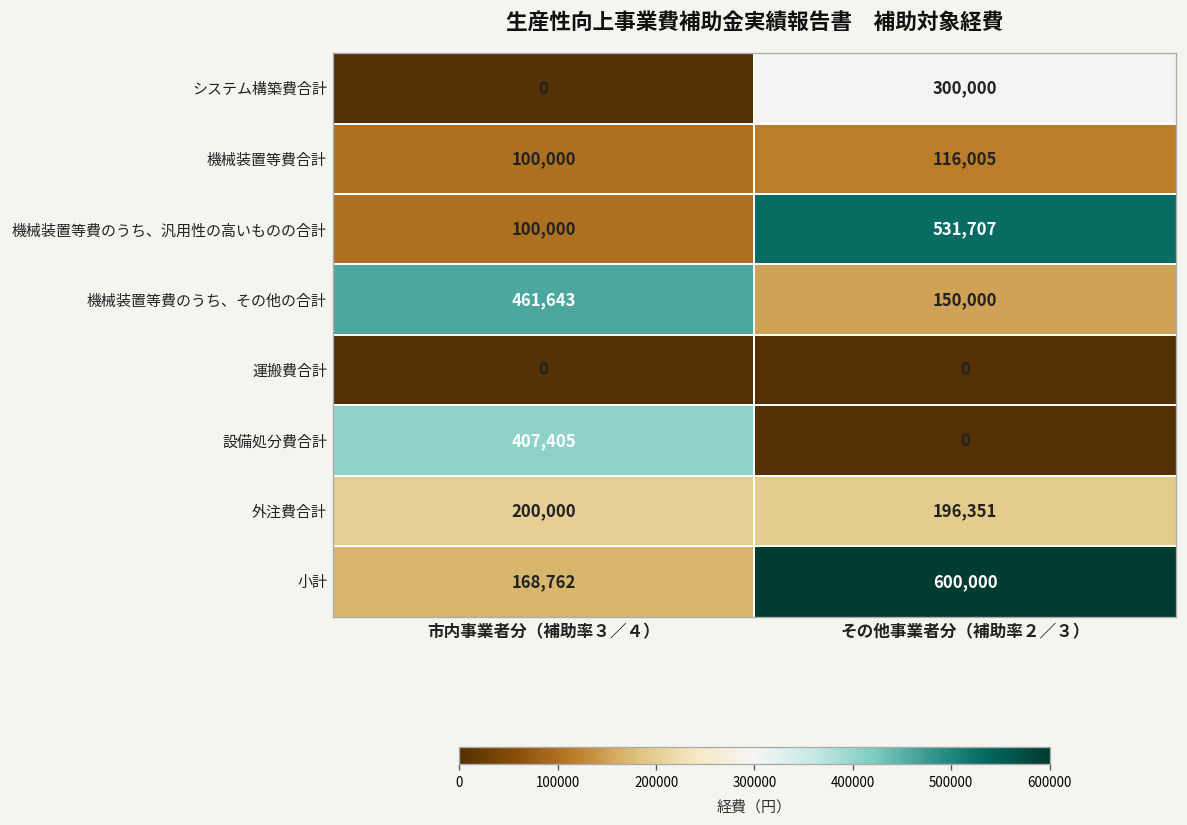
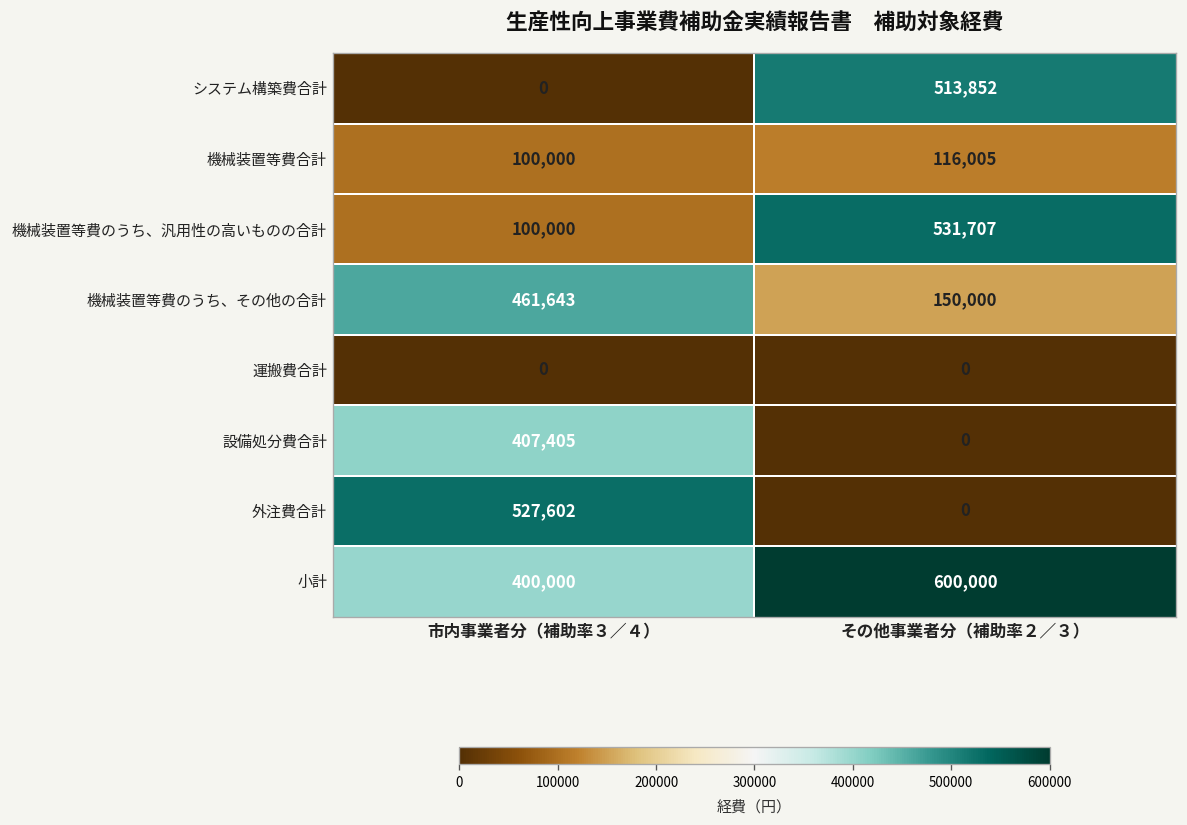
システム構築費合計, その他事業者分（補助率２／３）: 300,000 -> 513,852
外注費合計, 市内事業者分（補助率３／４）: 200,000 -> 527,602
外注費合計, その他事業者分（補助率２／３）: 196,351 -> 0
小計, 市内事業者分（補助率３／４）: 168,762 -> 400,000
